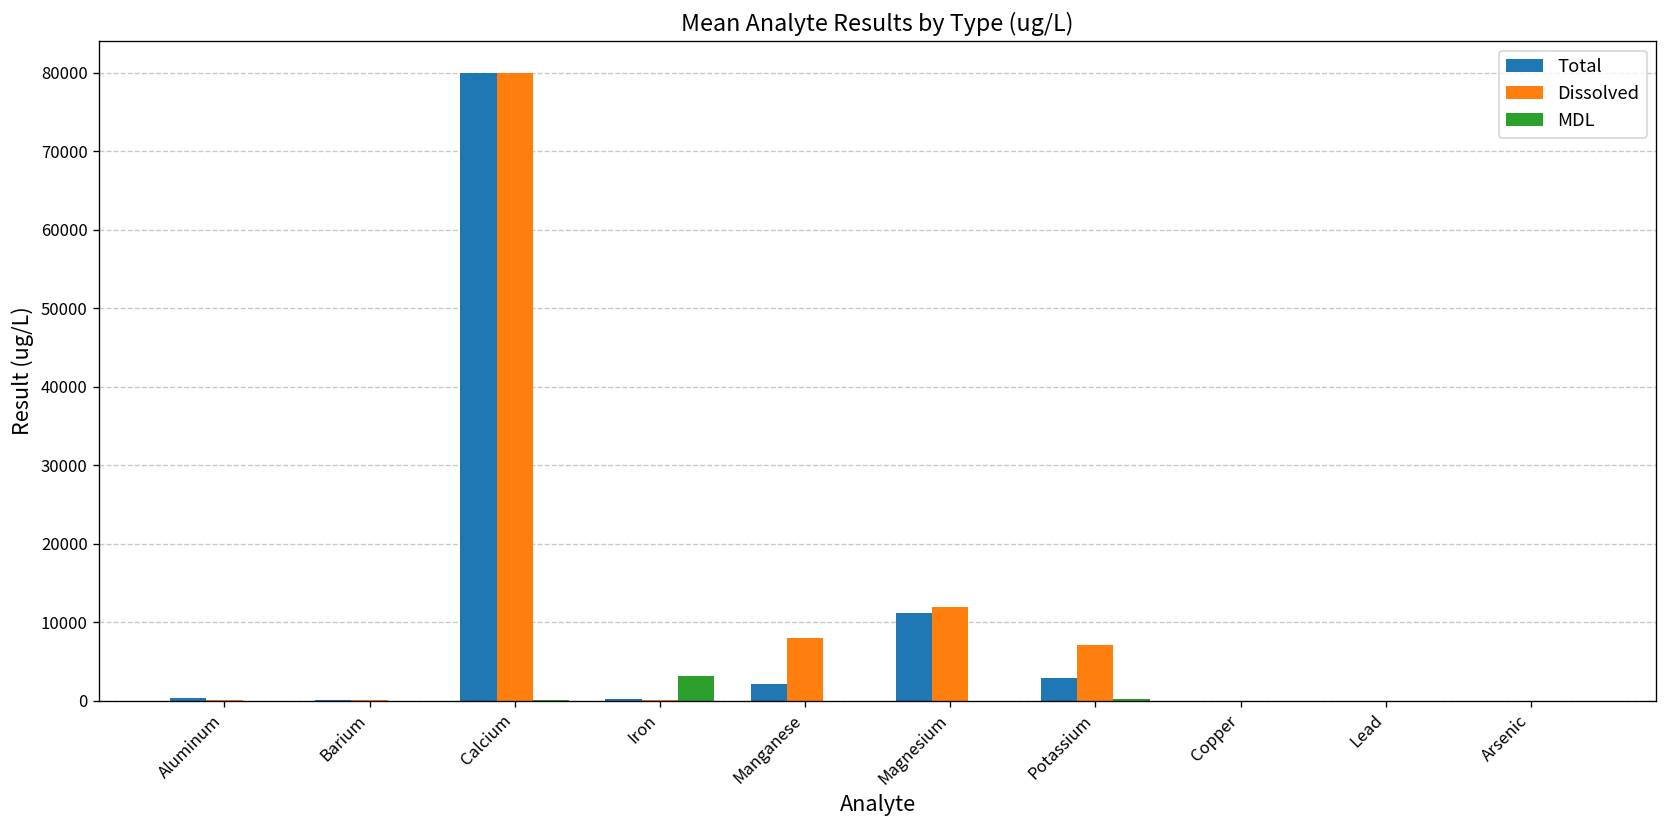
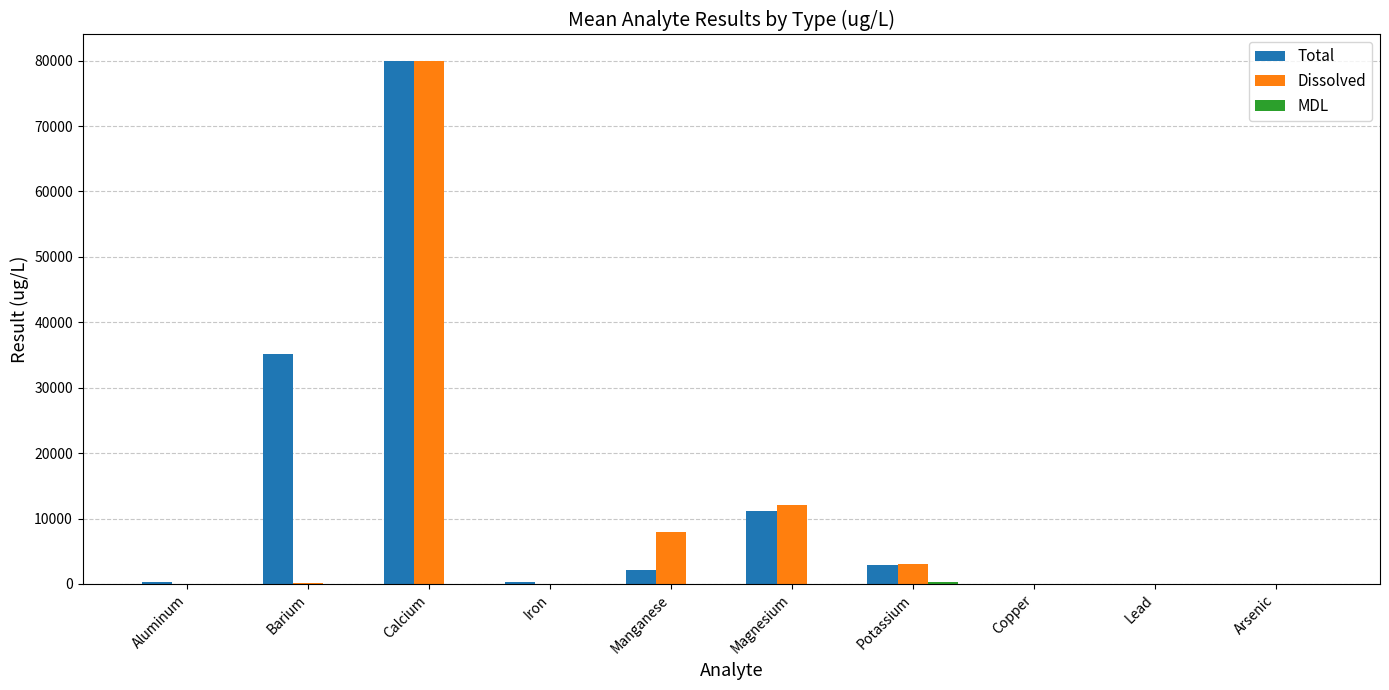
Total, Barium: 0 -> 35000
MDL, Iron: 3000 -> 0
Dissolved, Potassium: 7000 -> 3000
